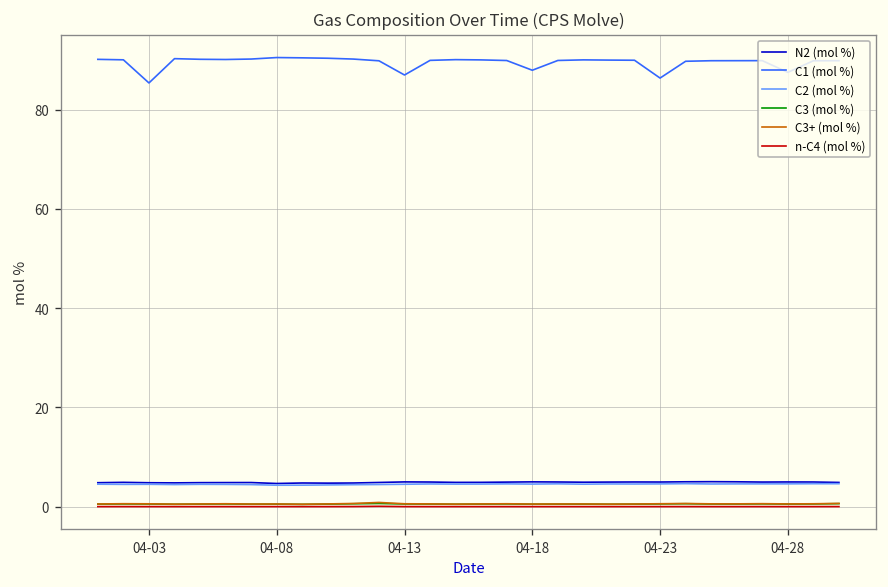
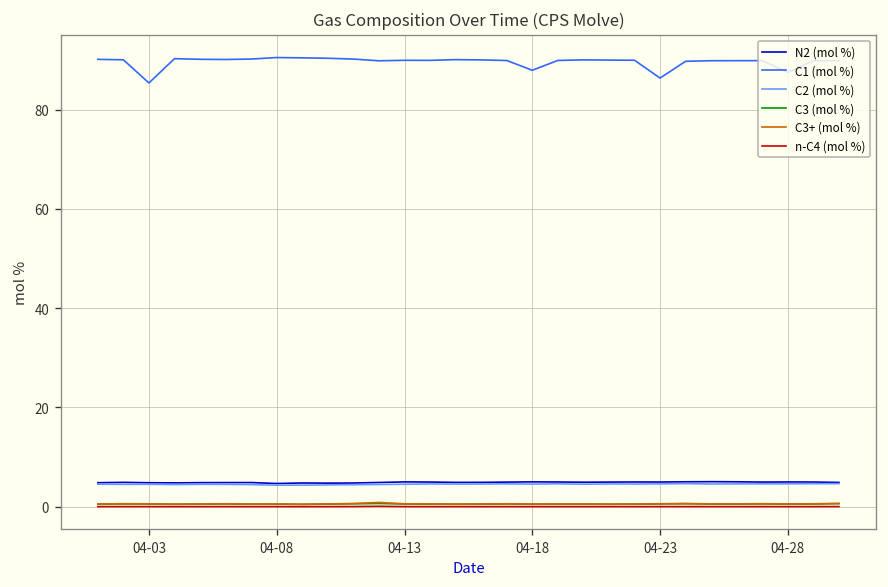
C1 (mol %), 04-13: 87 -> 90
